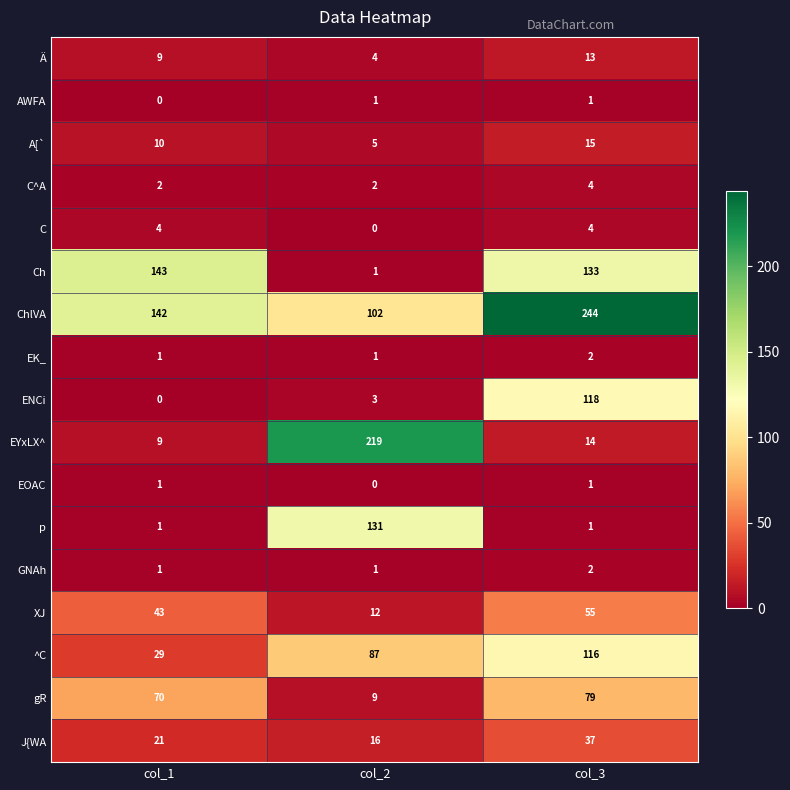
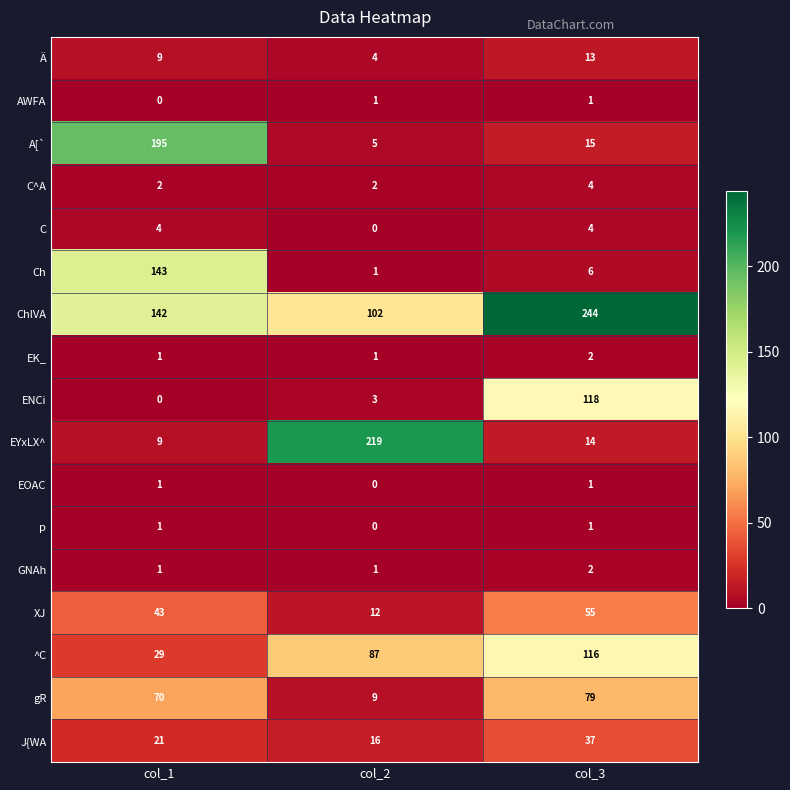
A[`, col_1: 10 -> 195
Ch, col_3: 133 -> 6
p, col_2: 131 -> 0
